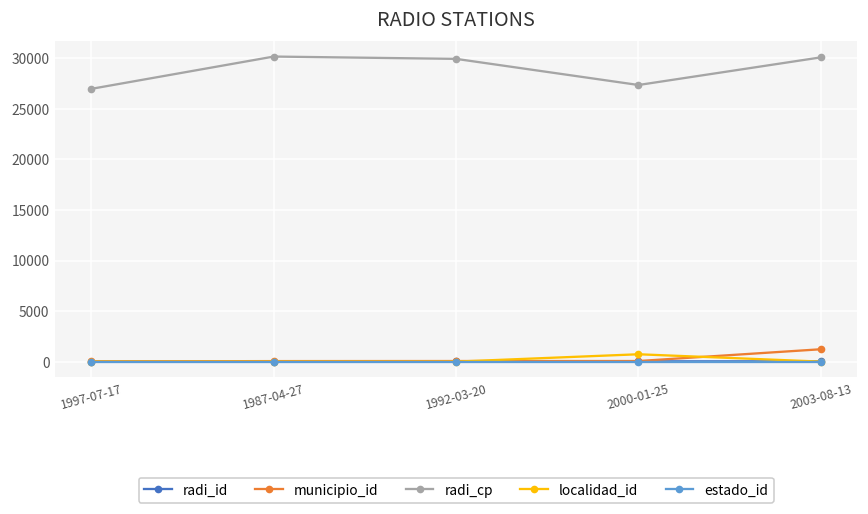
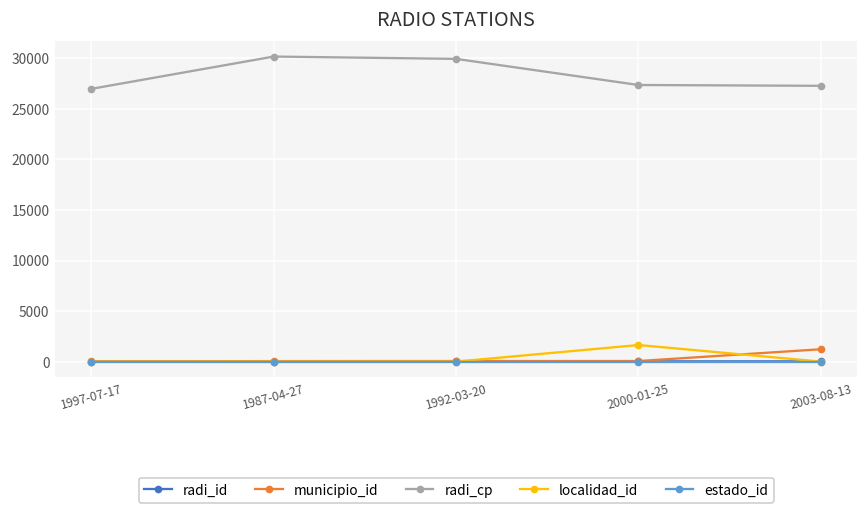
localidad_id, 2000-01-25: 1000 -> 2000
radi_cp, 2003-08-13: 30000 -> 27000
